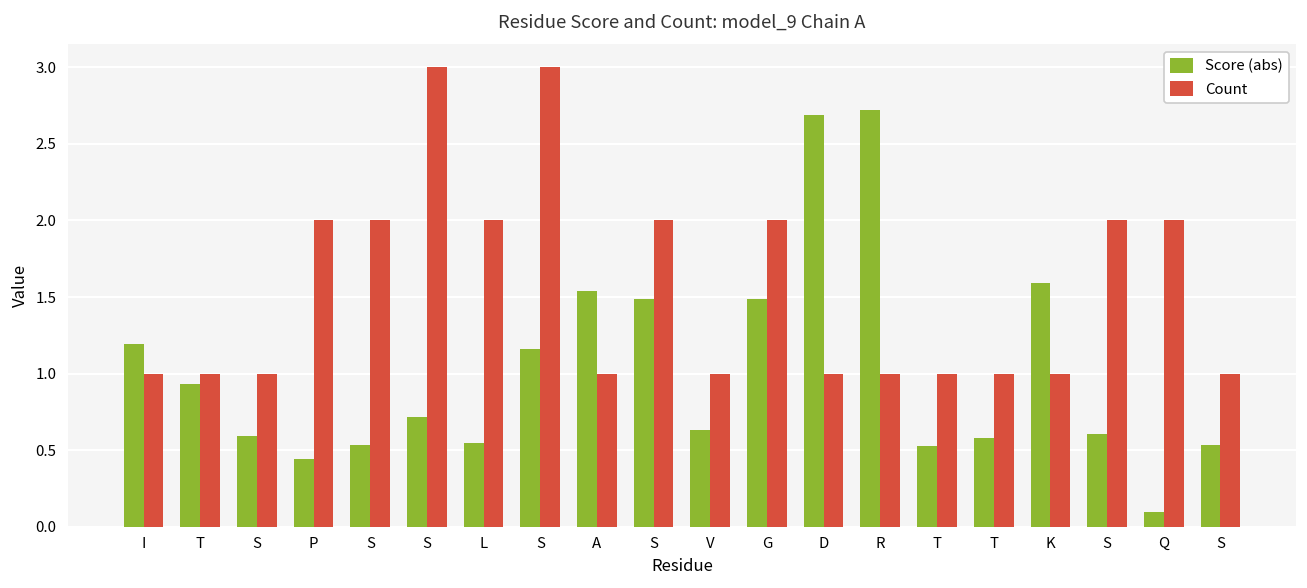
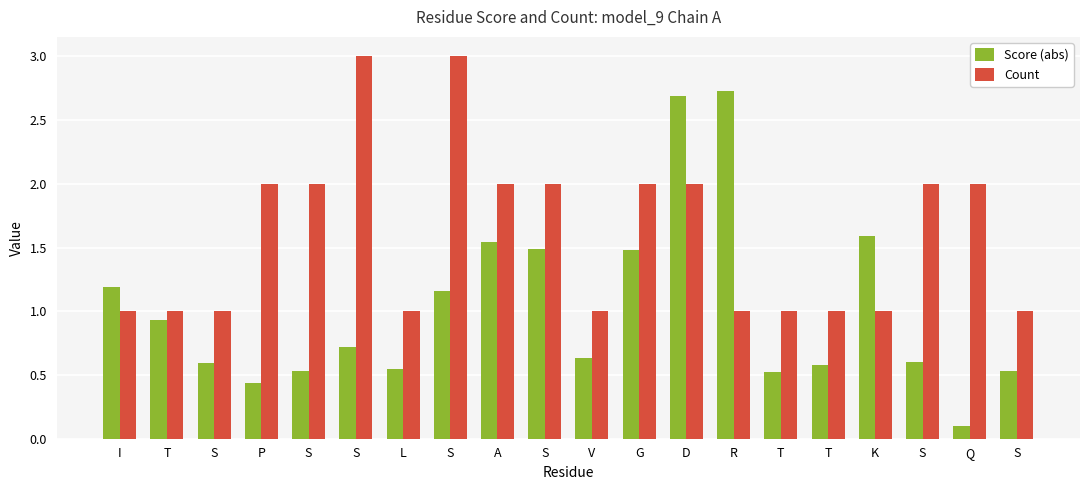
Count, L: 2 -> 1
Count, A: 1 -> 2
Count, D: 1 -> 2
